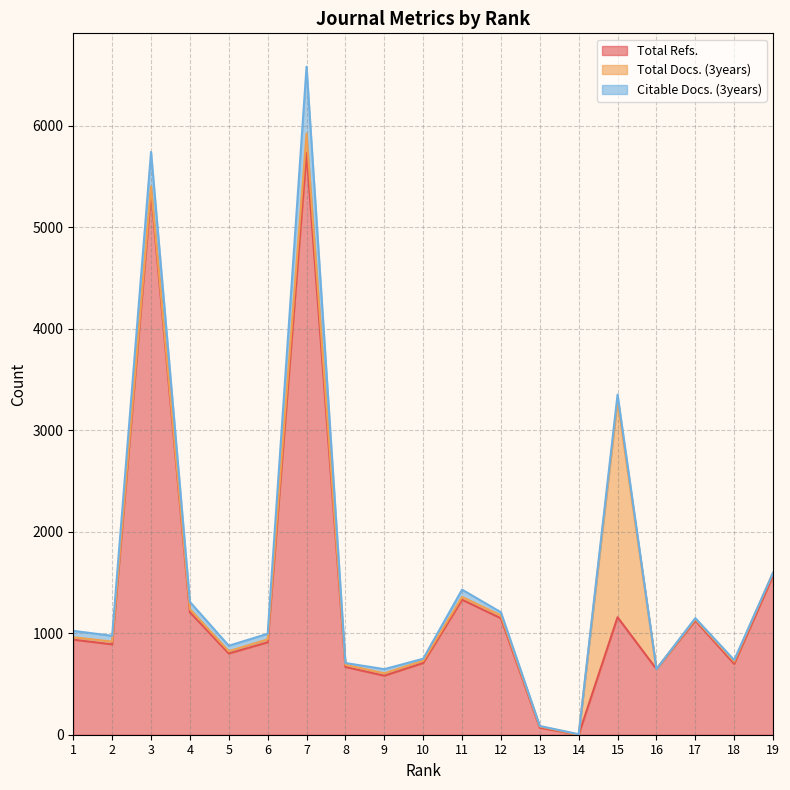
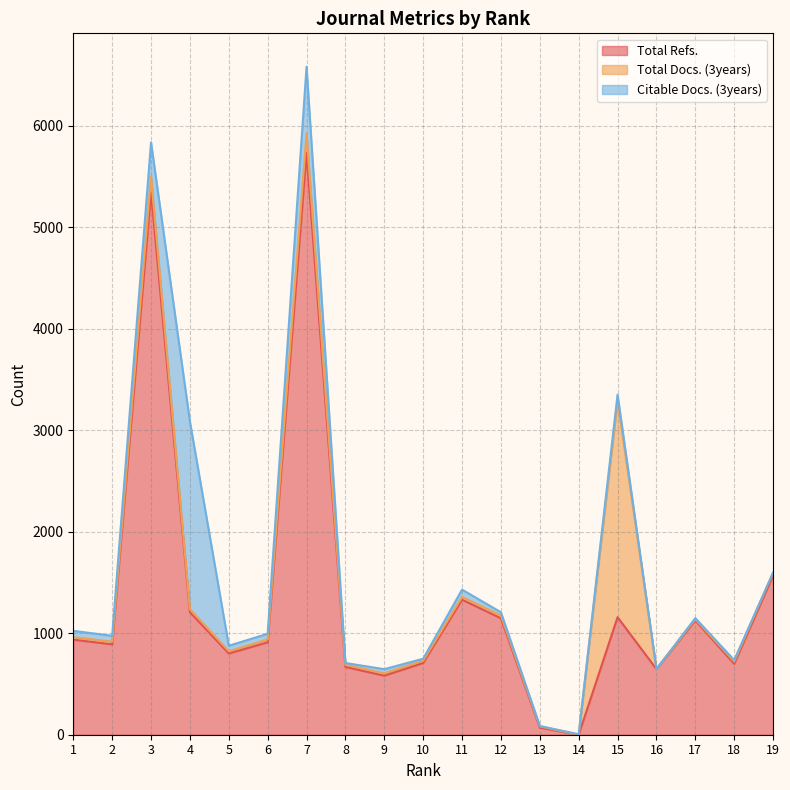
Total Docs. (3years), 3: 60 -> 150
Citable Docs. (3years), 4: 70 -> 1850
